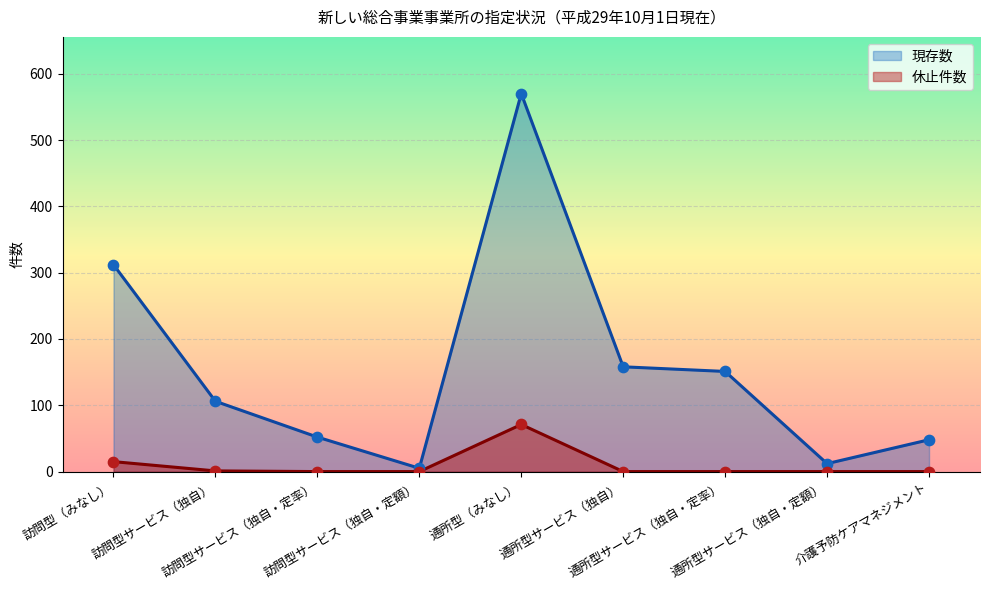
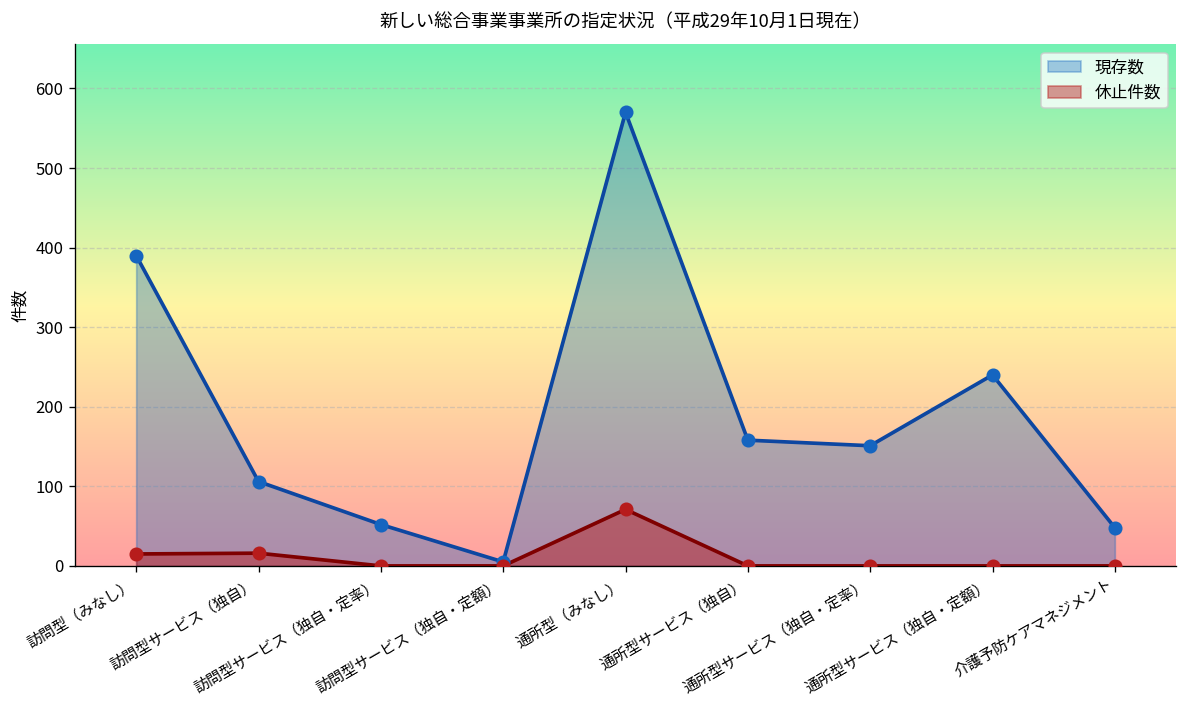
現存数, 訪問型（みなし）: 310 -> 390
休止件数, 訪問型サービス（独自）: 0 -> 20
現存数, 通所型サービス（独自・定額）: 10 -> 240
